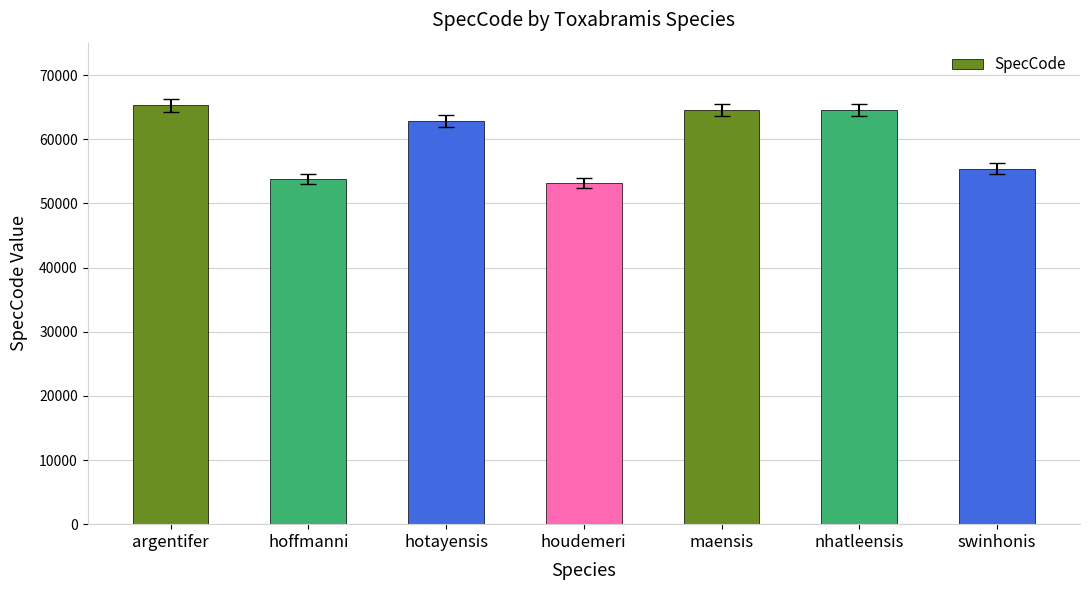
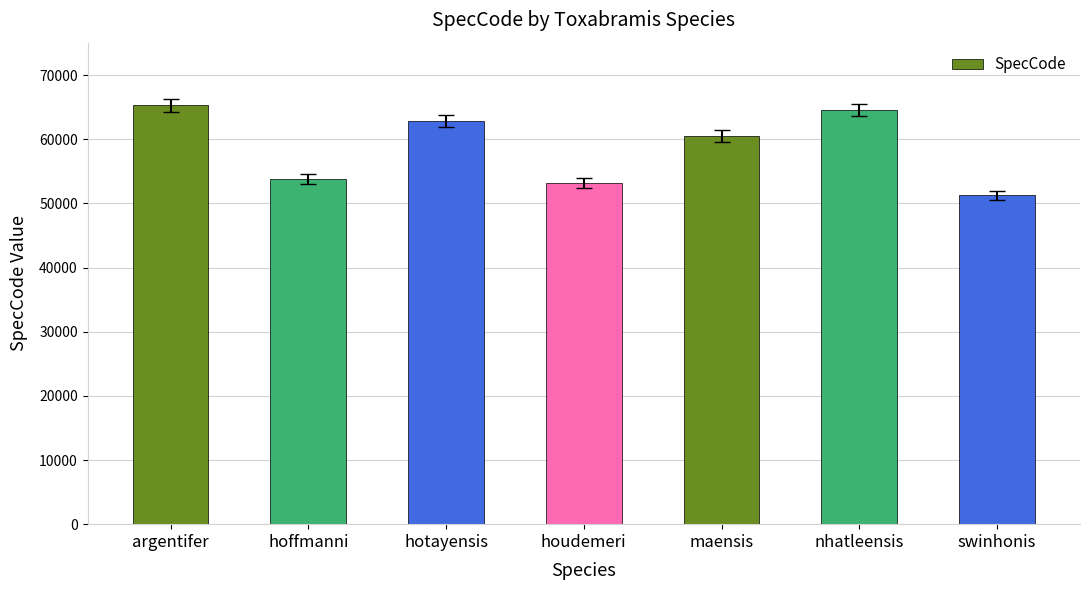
SpecCode, maensis: 65000 -> 61000
SpecCode, swinhonis: 55000 -> 51000
